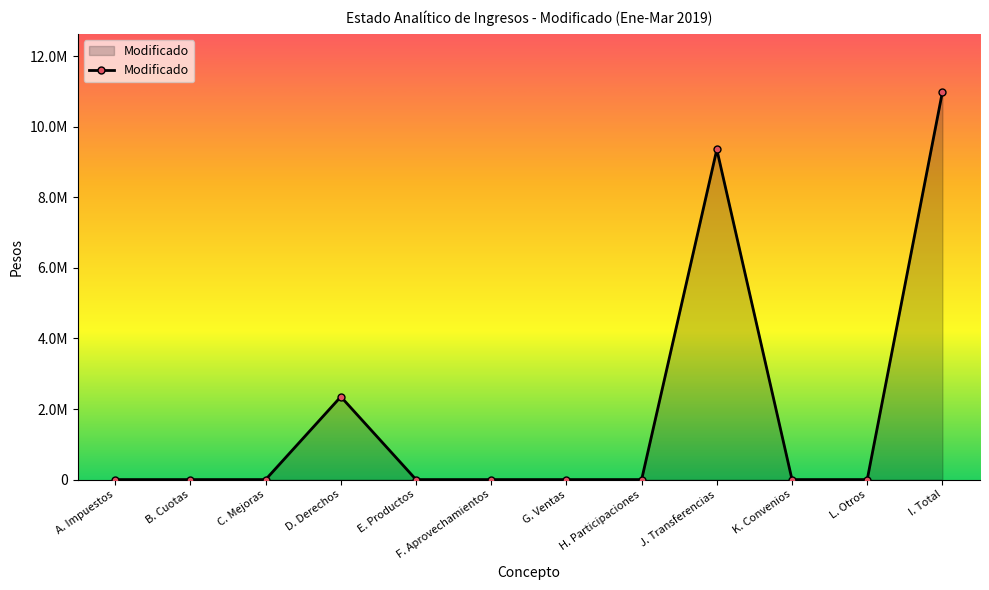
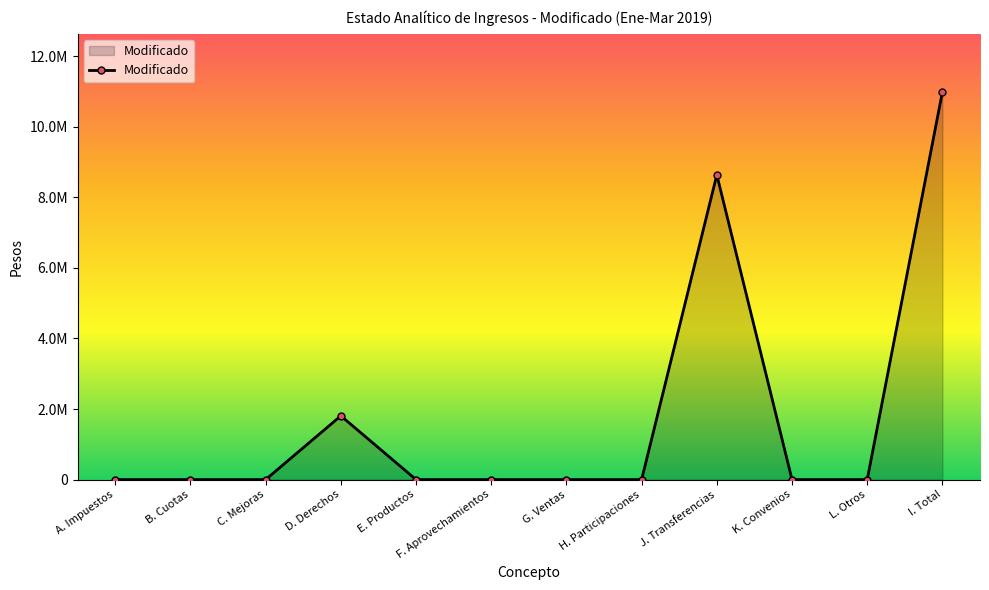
D. Derechos: 2300000 -> 1800000
J. Transferencias: 9400000 -> 8600000
